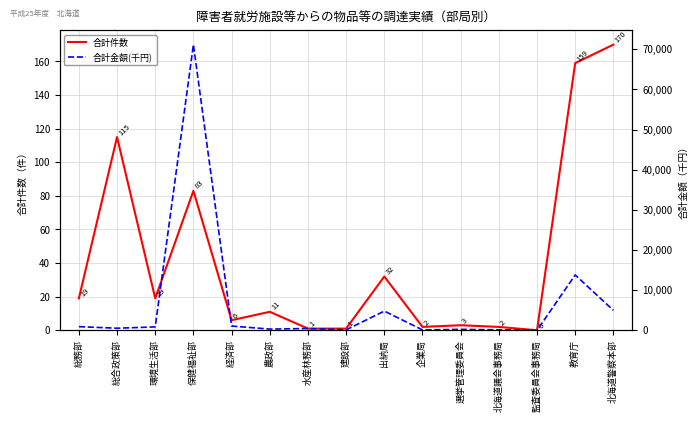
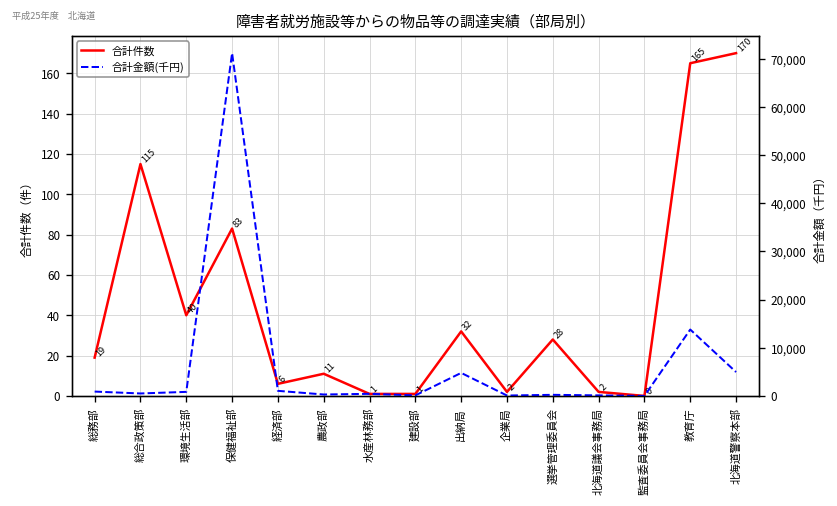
合計件数, 環境生活部: 19 -> 40
合計件数, 選挙管理委員会: 3 -> 28
合計件数, 教育庁: 159 -> 165
